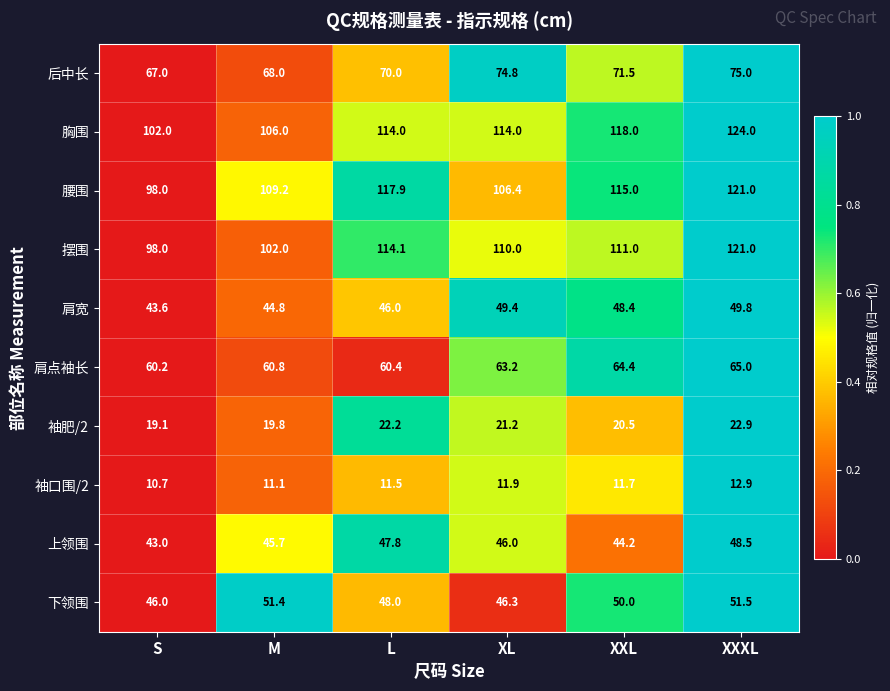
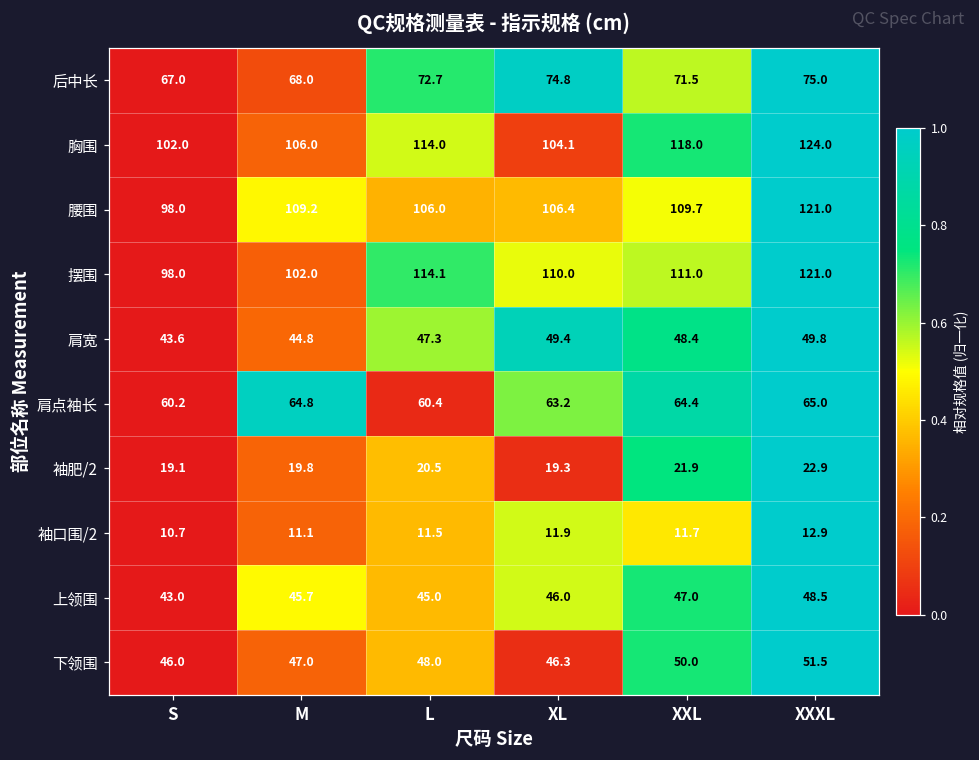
后中长, L: 70.0 -> 72.7
胸围, XL: 114.0 -> 104.1
腰围, L: 117.9 -> 106.0
腰围, XXL: 115.0 -> 109.7
肩宽, L: 46.0 -> 47.3
肩点袖长, M: 60.8 -> 64.8
袖肥/2, L: 22.2 -> 20.5
袖肥/2, XL: 21.2 -> 19.3
袖肥/2, XXL: 20.5 -> 21.9
上领围, L: 47.8 -> 45.0
上领围, XXL: 44.2 -> 47.0
下领围, M: 51.4 -> 47.0
